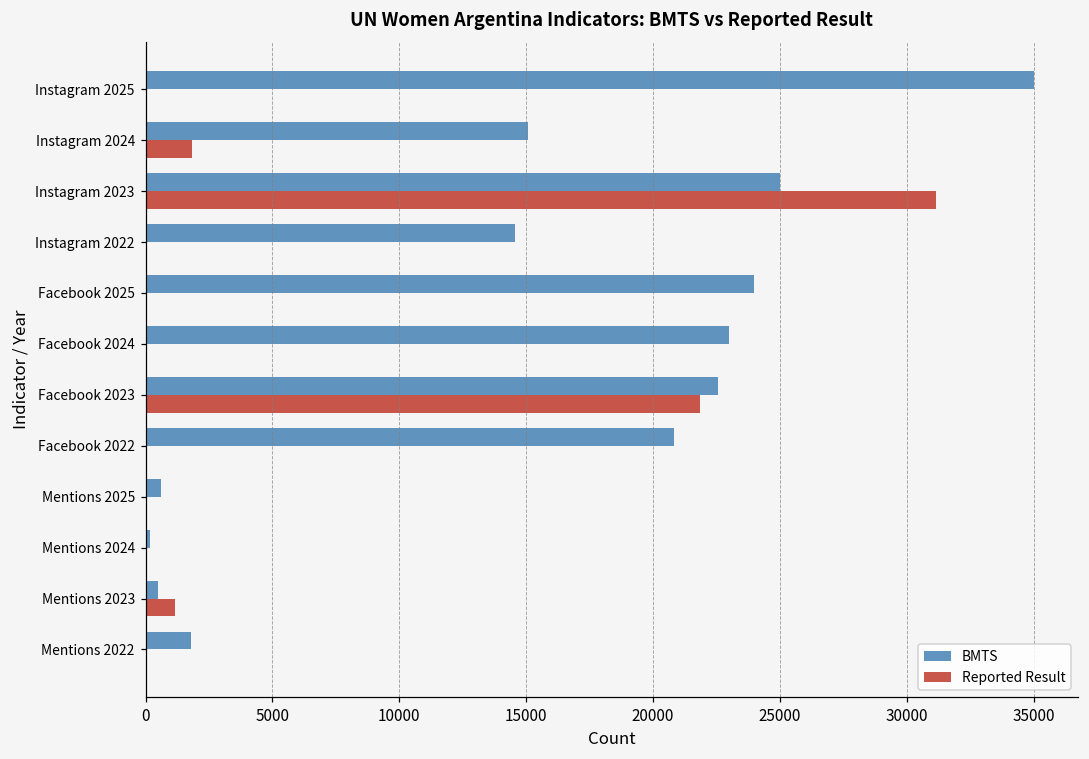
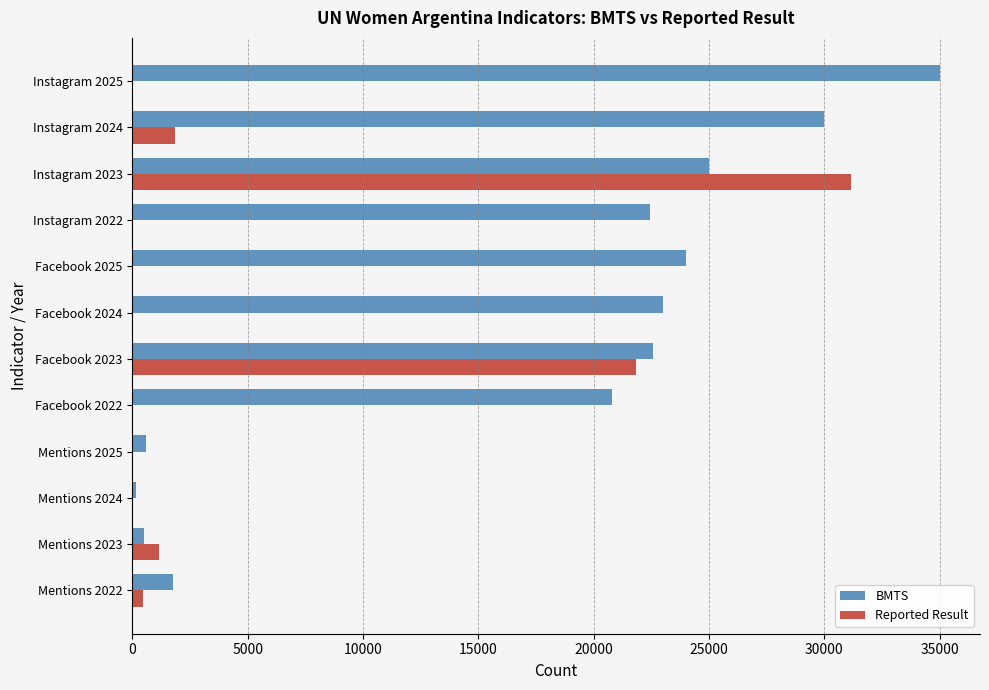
BMTS, Instagram 2024: 15100 -> 30000
BMTS, Instagram 2022: 14600 -> 22400
Reported Result, Mentions 2022: 0 -> 500
